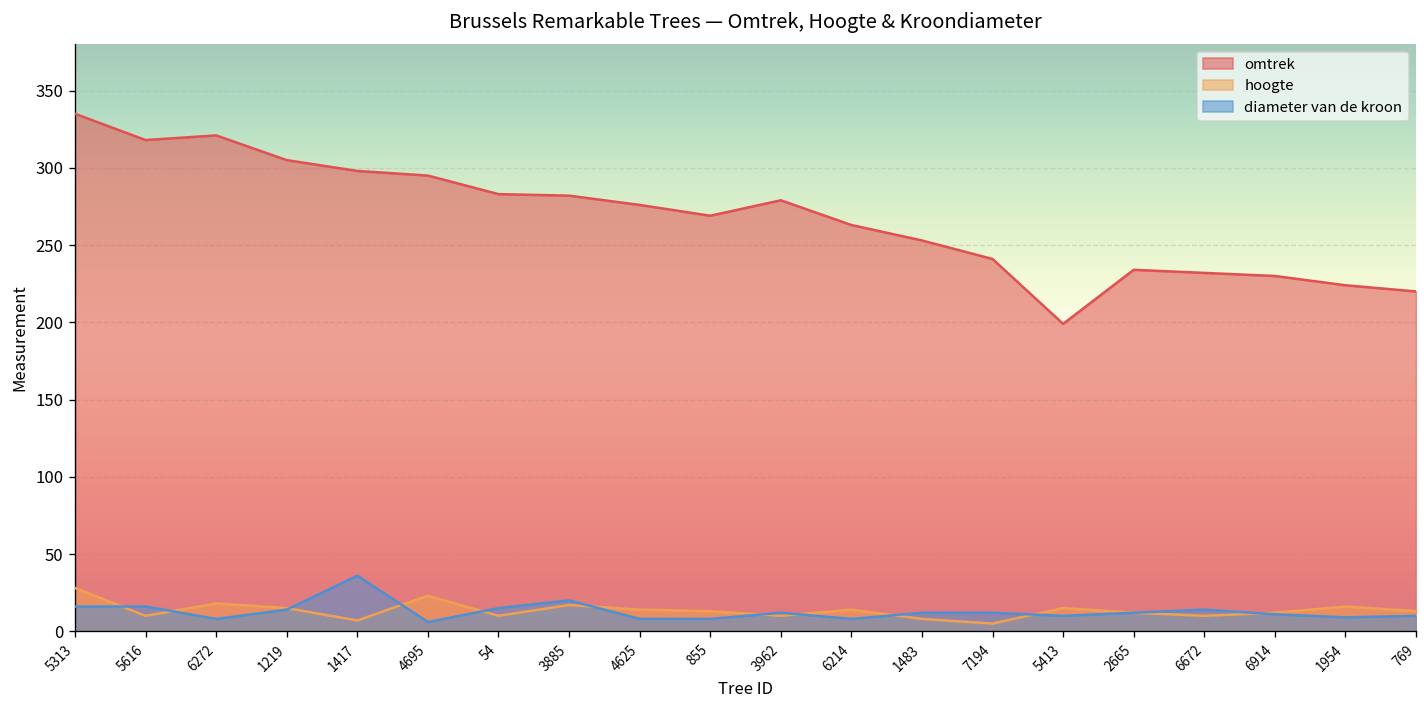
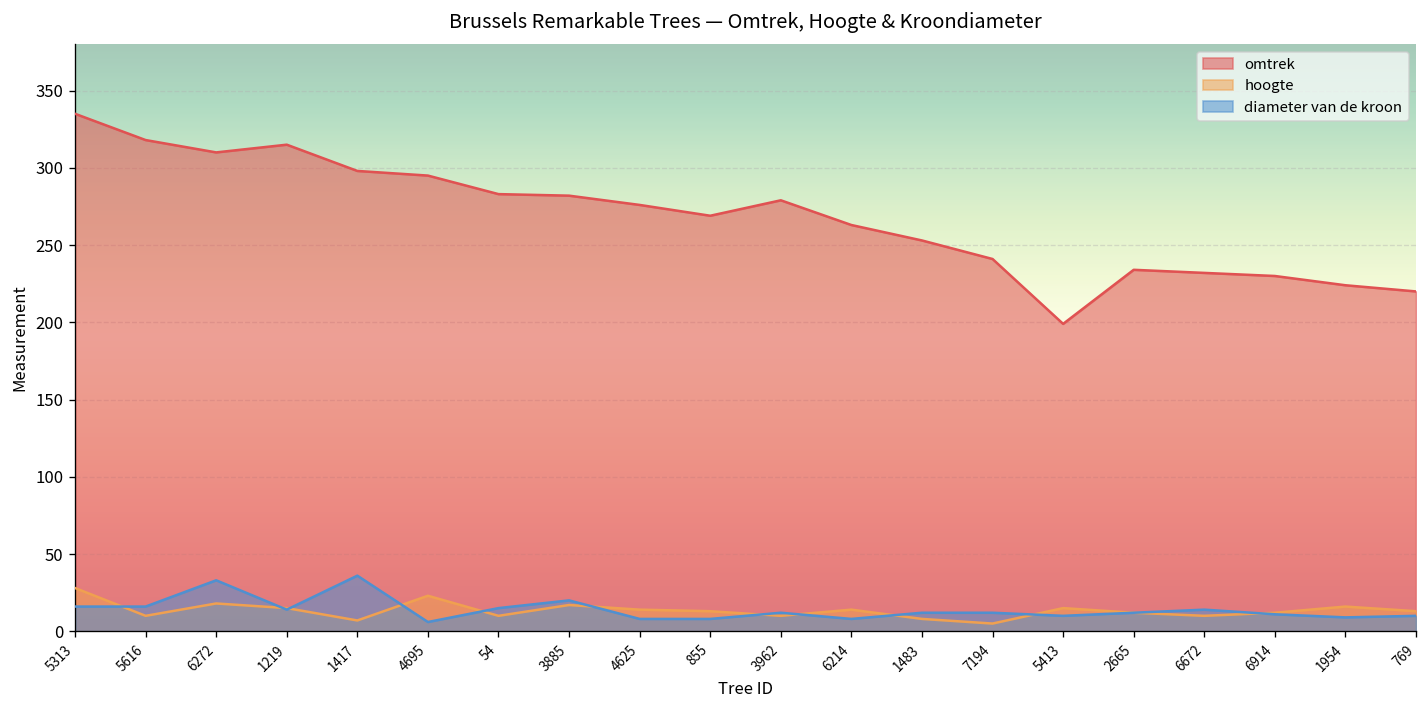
omtrek, 6272: 321 -> 310
diameter van de kroon, 6272: 8 -> 33
omtrek, 1219: 305 -> 315
